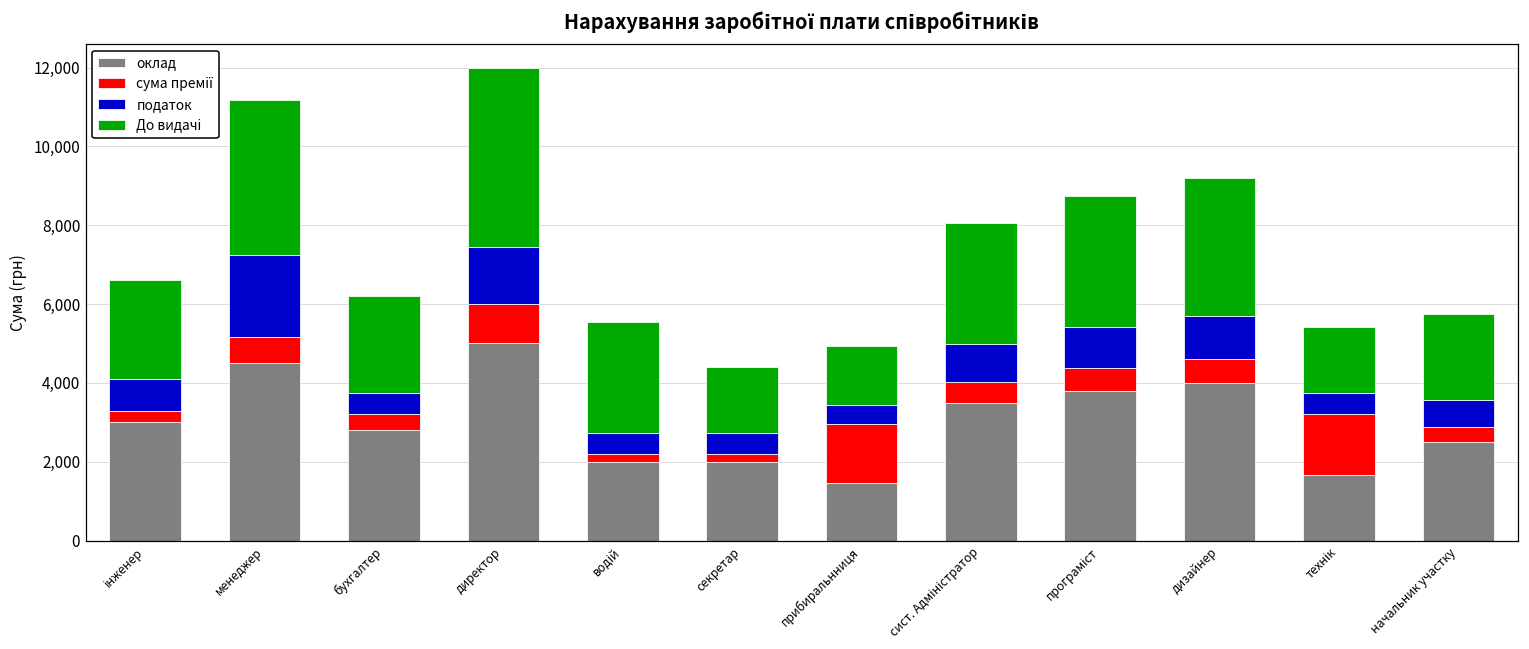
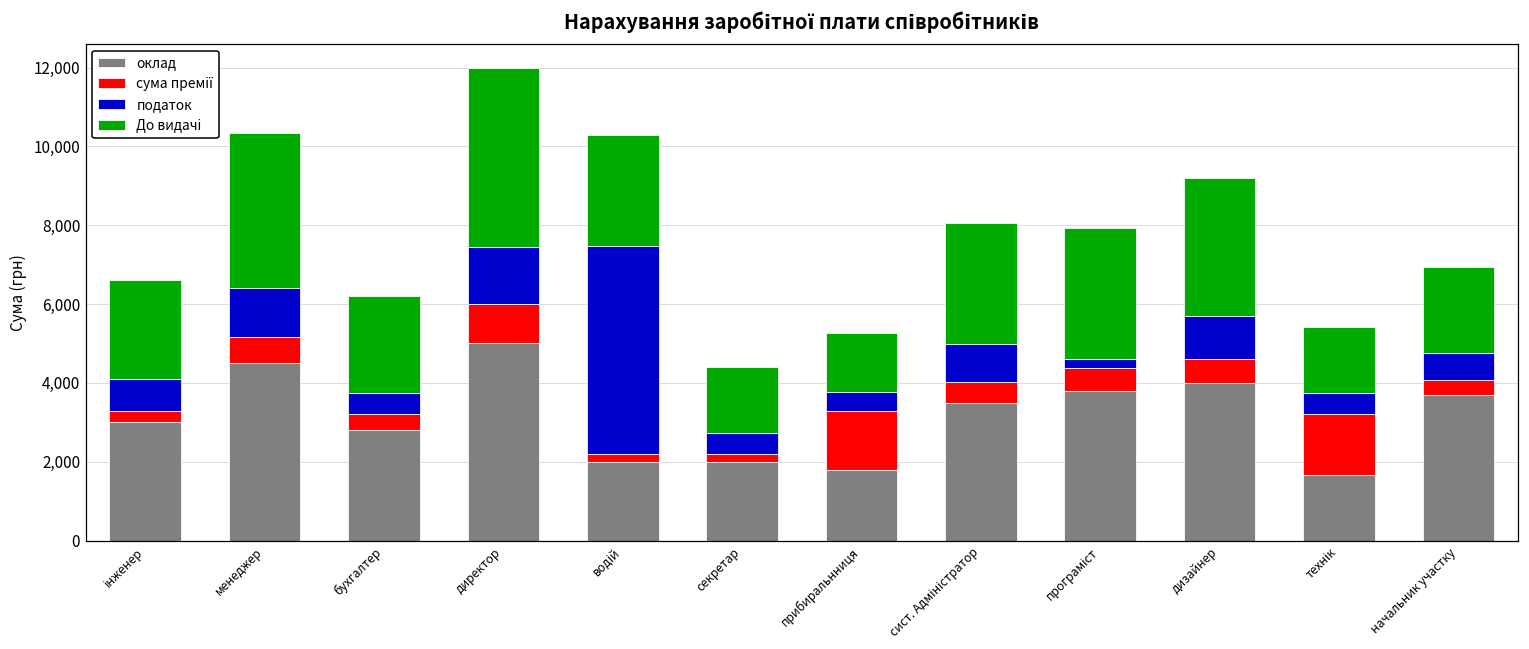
податок, менеджер: 2,100 -> 1,200
податок, водій: 500 -> 5,300
оклад, прибиральнниця: 1,500 -> 1,800
податок, програміст: 1,000 -> 200
оклад, начальник участку: 2,500 -> 3,700
